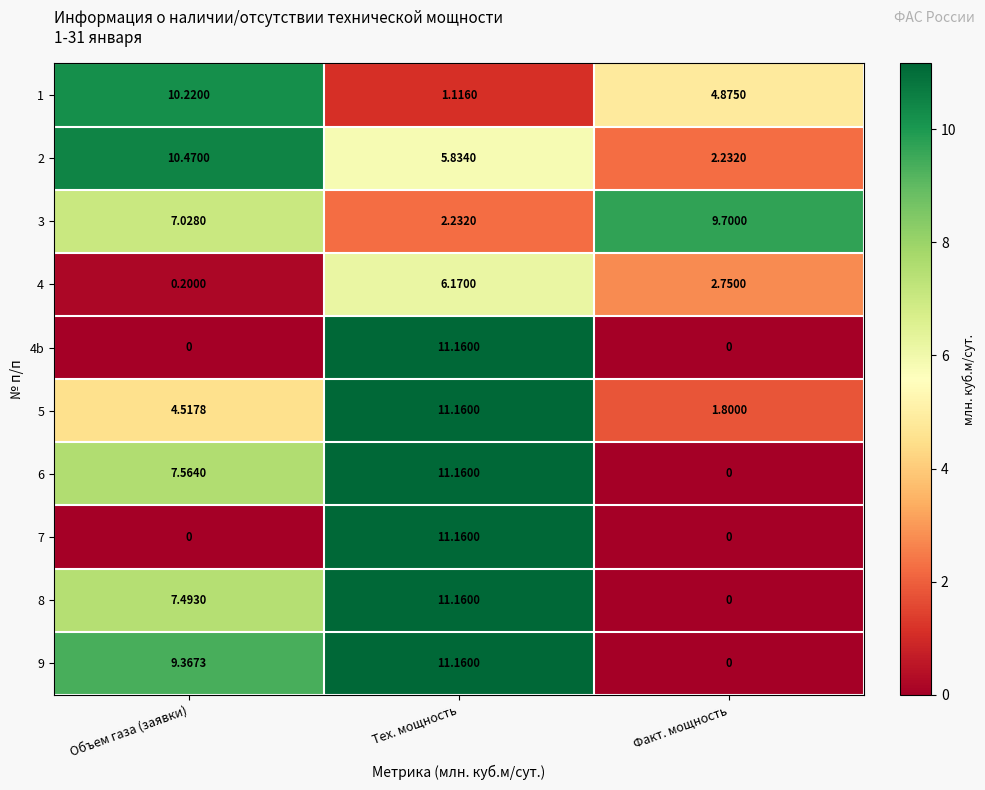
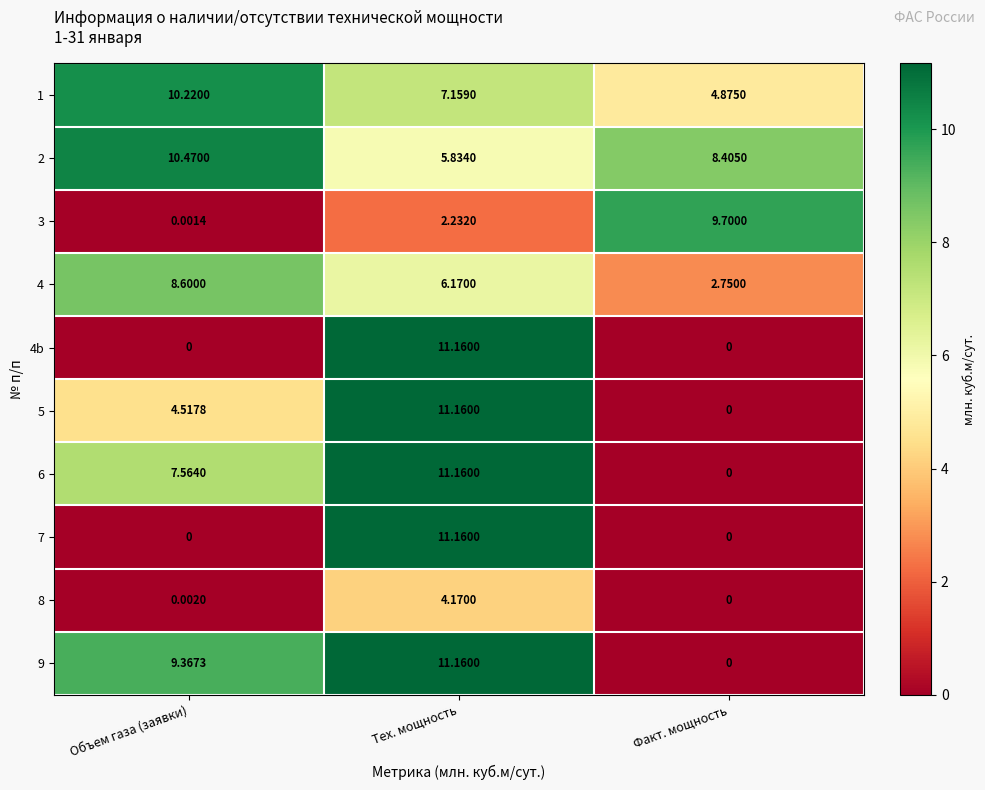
1, Тех. мощность: 1.1160 -> 7.1590
2, Факт. мощность: 2.2320 -> 8.4050
3, Объем газа (заявки): 7.0280 -> 0.0014
4, Объем газа (заявки): 0.2000 -> 8.6000
5, Факт. мощность: 1.8000 -> 0
8, Объем газа (заявки): 7.4930 -> 0.0020
8, Тех. мощность: 11.1600 -> 4.1700
